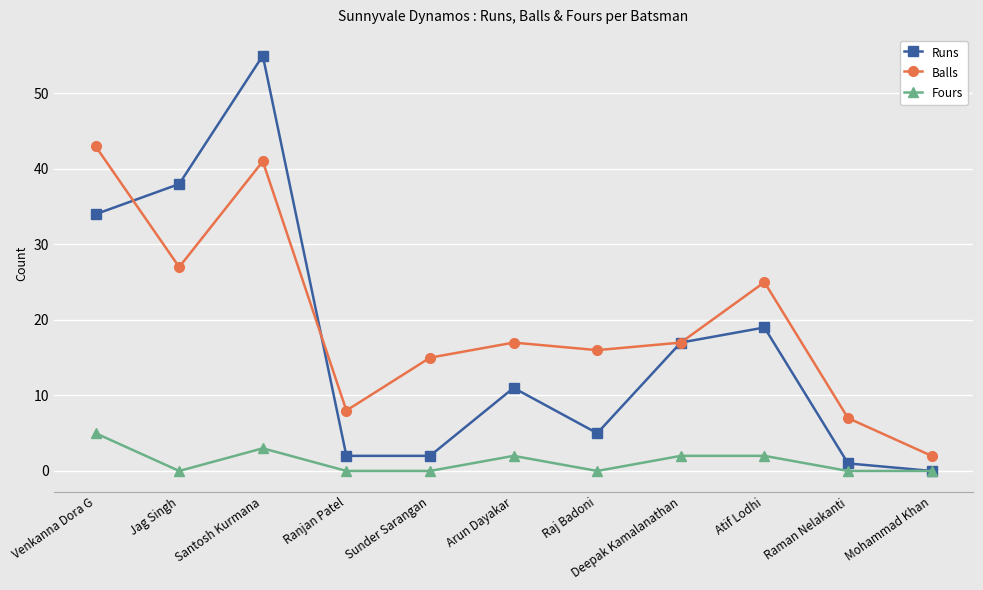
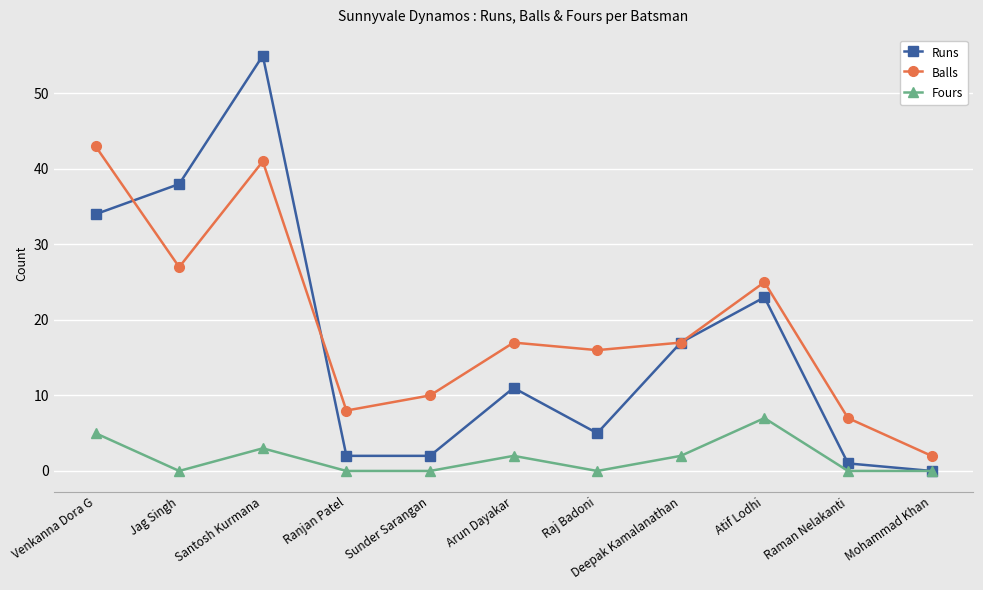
Balls, Sunder Sarangan: 15 -> 10
Runs, Atif Lodhi: 19 -> 23
Fours, Atif Lodhi: 2 -> 7
